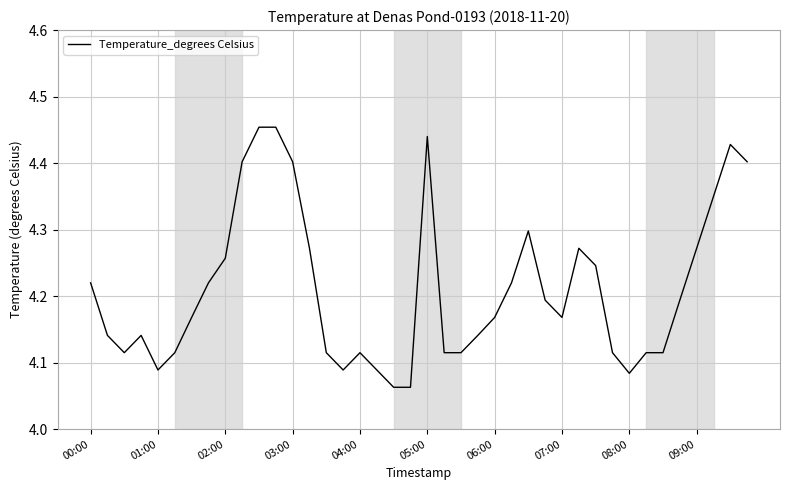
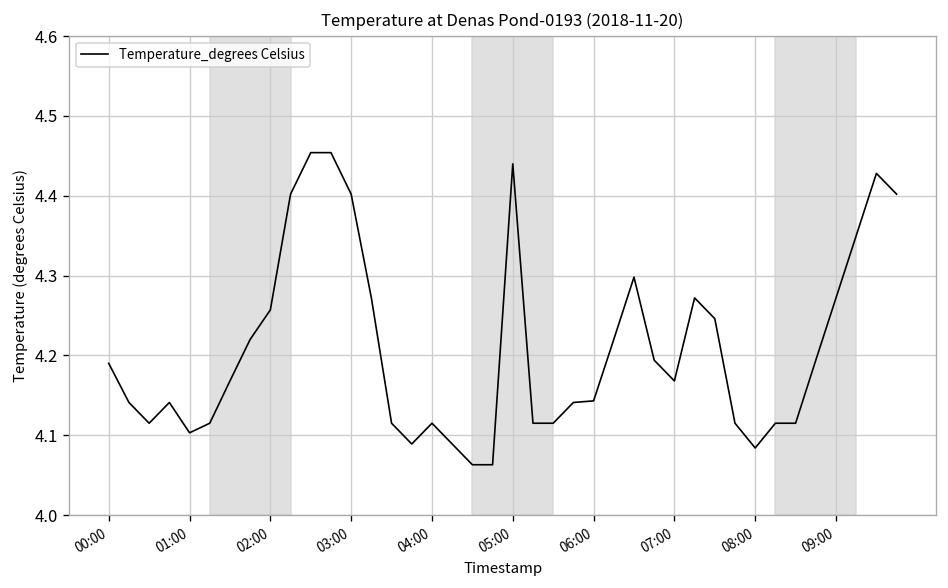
00:00: 4.22 -> 4.19
01:00: 4.09 -> 4.10
06:00: 4.17 -> 4.14
